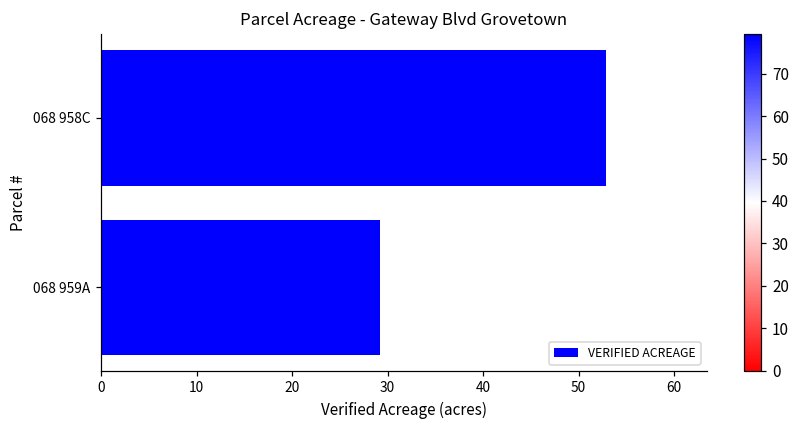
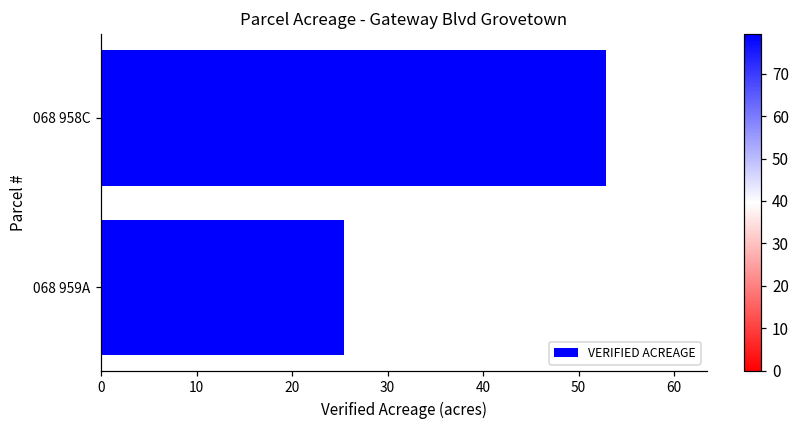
068 959A: 29 -> 25
